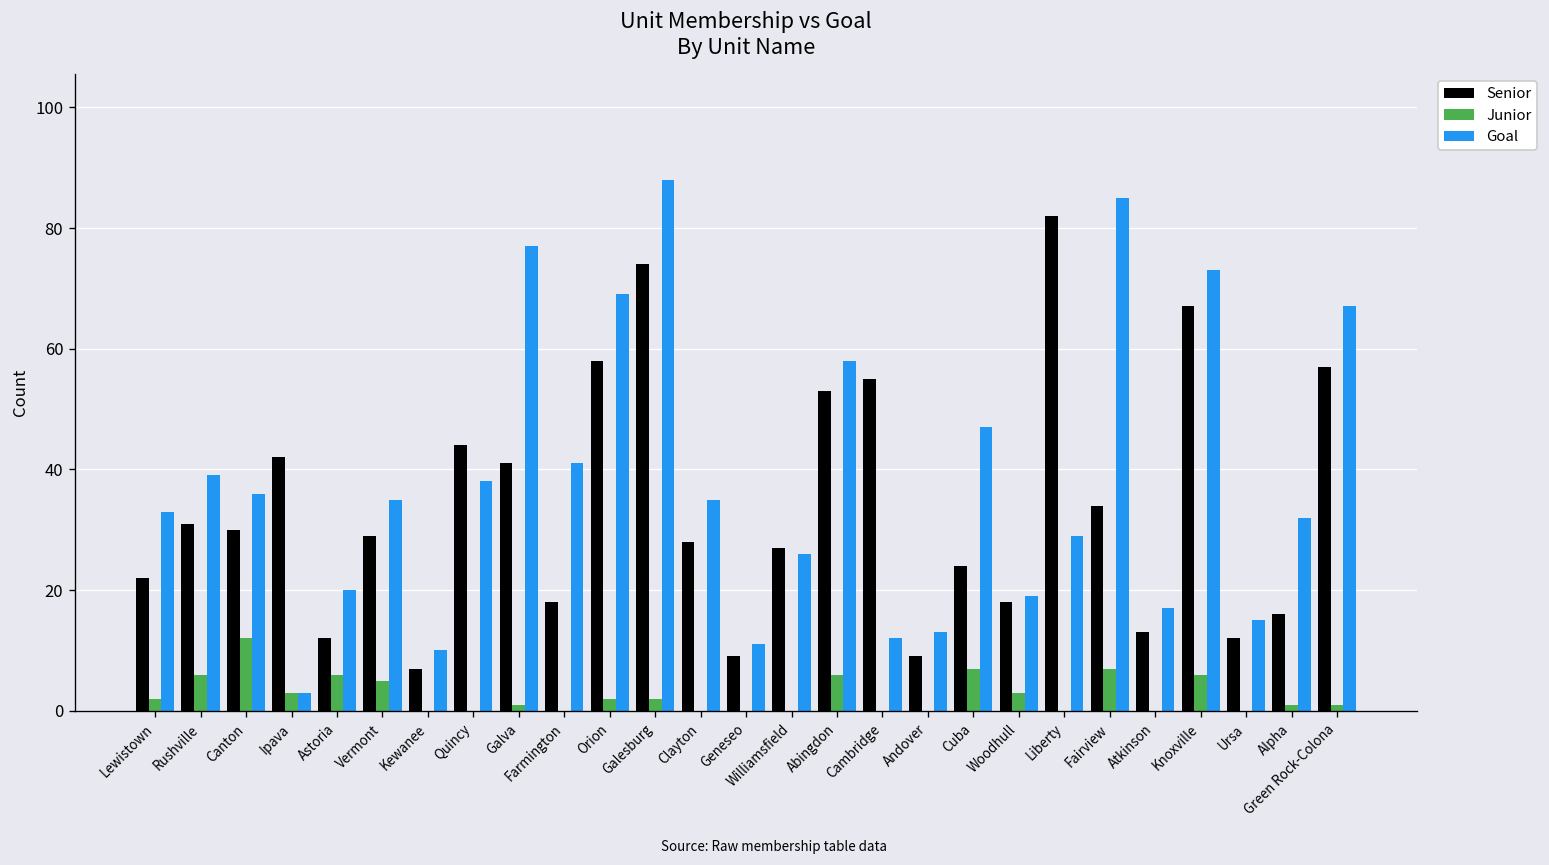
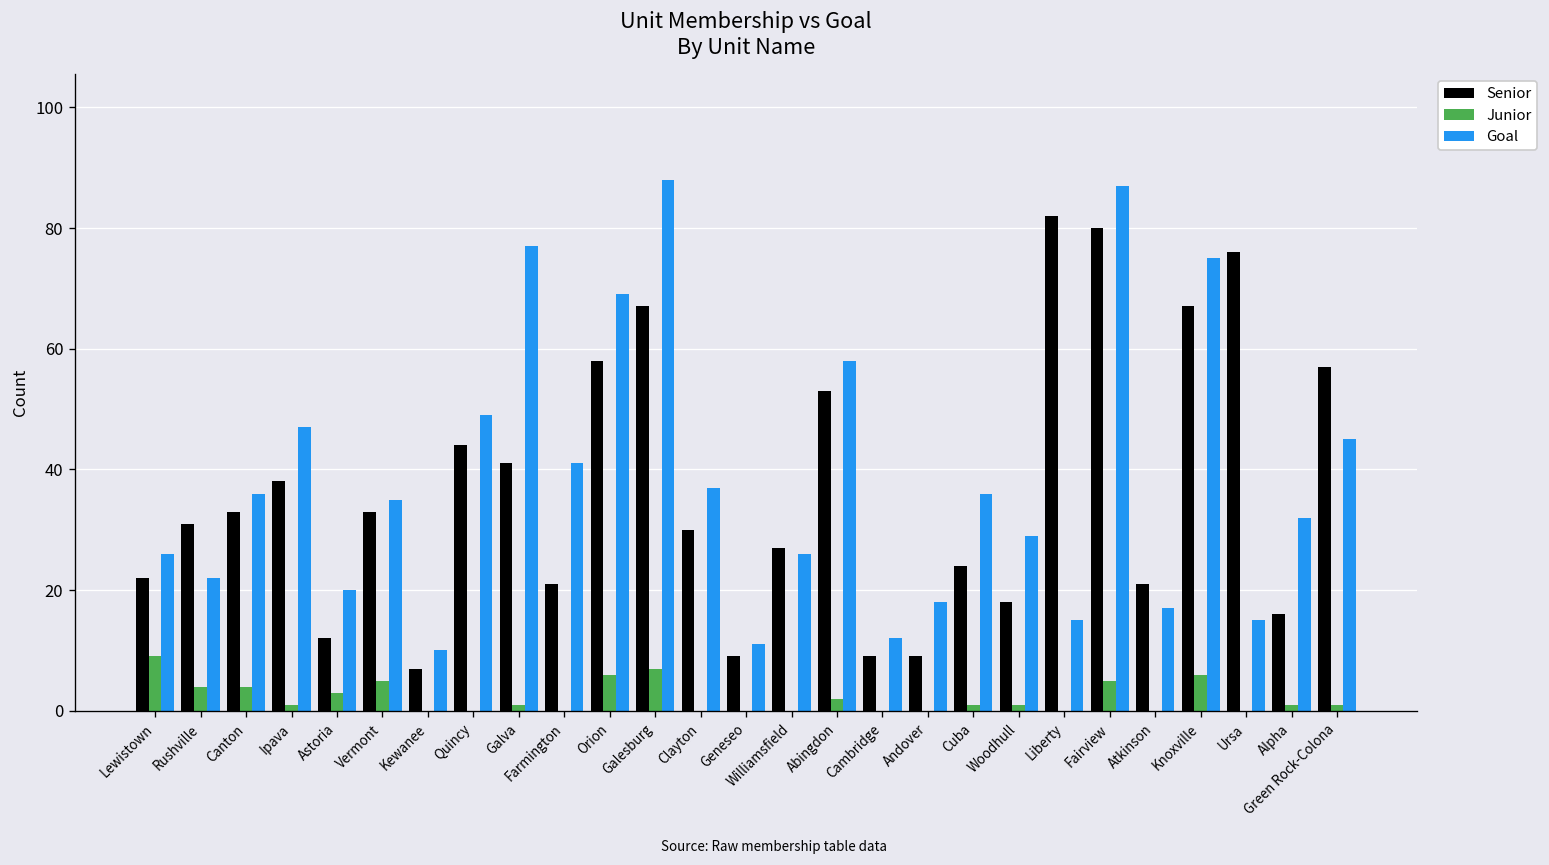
Junior, Lewistown: 2 -> 9
Goal, Lewistown: 33 -> 26
Junior, Rushville: 6 -> 4
Goal, Rushville: 39 -> 22
Senior, Canton: 30 -> 33
Junior, Canton: 12 -> 4
Senior, Ipava: 42 -> 38
Junior, Ipava: 3 -> 1
Goal, Ipava: 3 -> 47
Junior, Astoria: 6 -> 3
Senior, Vermont: 29 -> 33
Goal, Quincy: 38 -> 49
Senior, Farmington: 18 -> 21
Junior, Orion: 2 -> 6
Senior, Galesburg: 74 -> 67
Junior, Galesburg: 2 -> 7
Senior, Clayton: 28 -> 30
Goal, Clayton: 35 -> 37
Junior, Abingdon: 6 -> 2
Senior, Cambridge: 55 -> 9
Goal, Andover: 13 -> 18
Junior, Cuba: 7 -> 1
Goal, Cuba: 47 -> 36
Junior, Woodhull: 3 -> 1
Goal, Woodhull: 19 -> 29
Goal, Liberty: 29 -> 15
Senior, Fairview: 34 -> 80
Junior, Fairview: 7 -> 5
Goal, Fairview: 85 -> 87
Senior, Atkinson: 13 -> 21
Goal, Knoxville: 73 -> 75
Senior, Ursa: 12 -> 76
Goal, Green Rock-Colona: 67 -> 45
